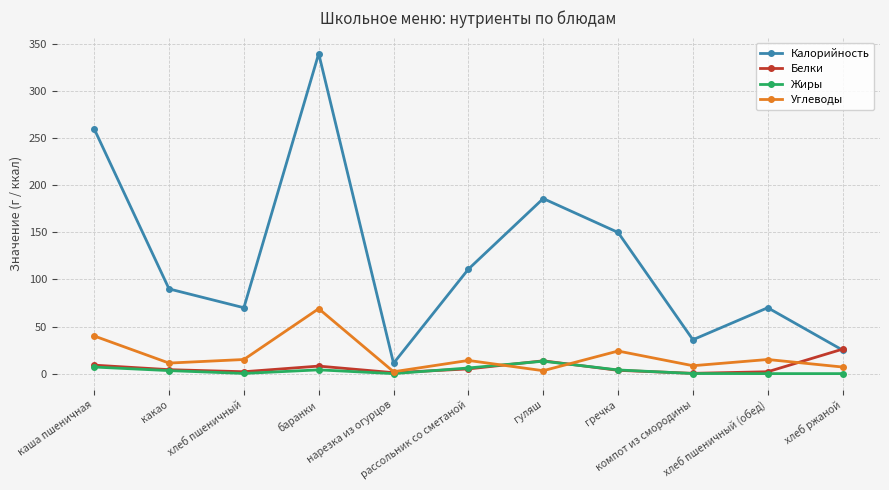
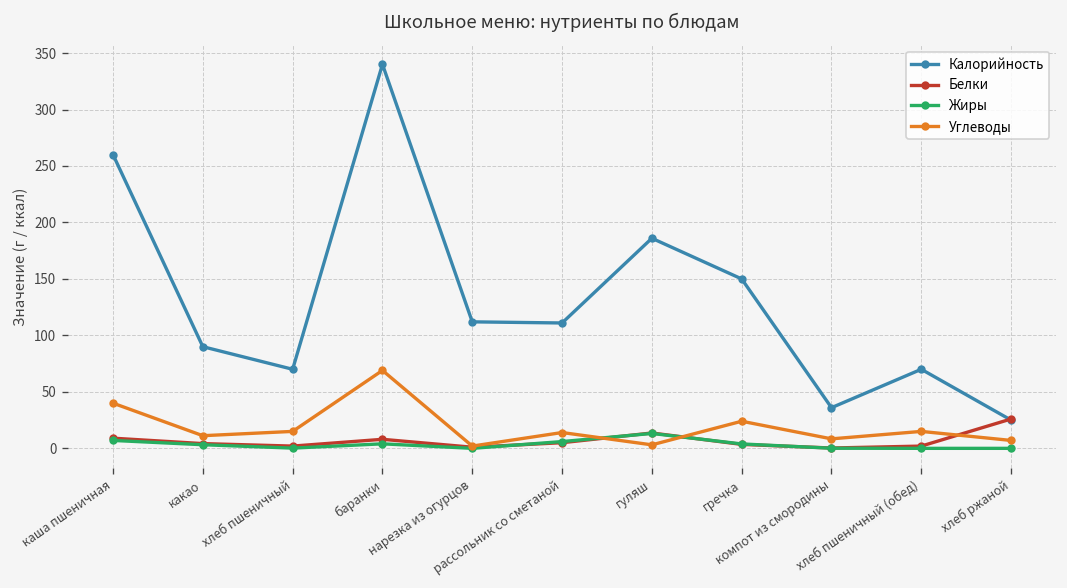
Калорийность, нарезка из огурцов: 10 -> 110
